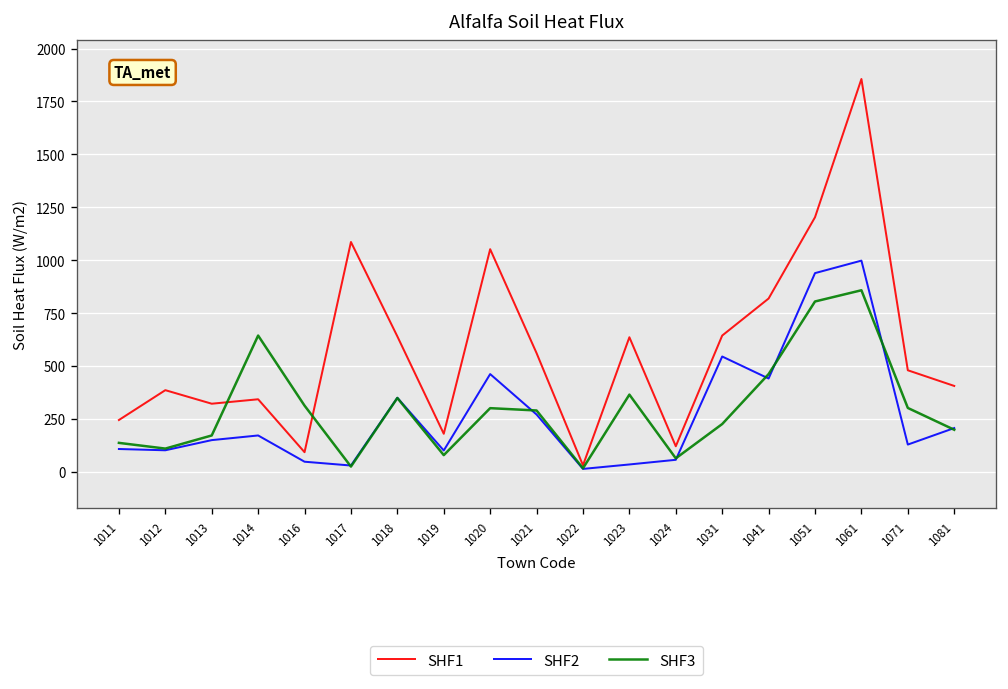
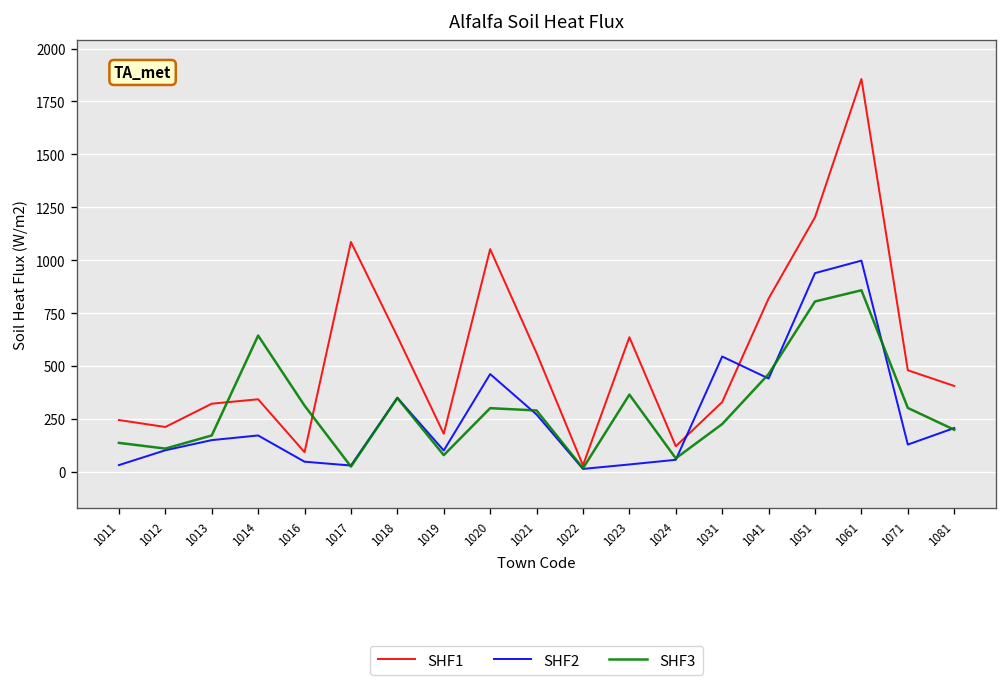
SHF2, 1011: 110 -> 30
SHF1, 1012: 390 -> 210
SHF1, 1031: 640 -> 330
